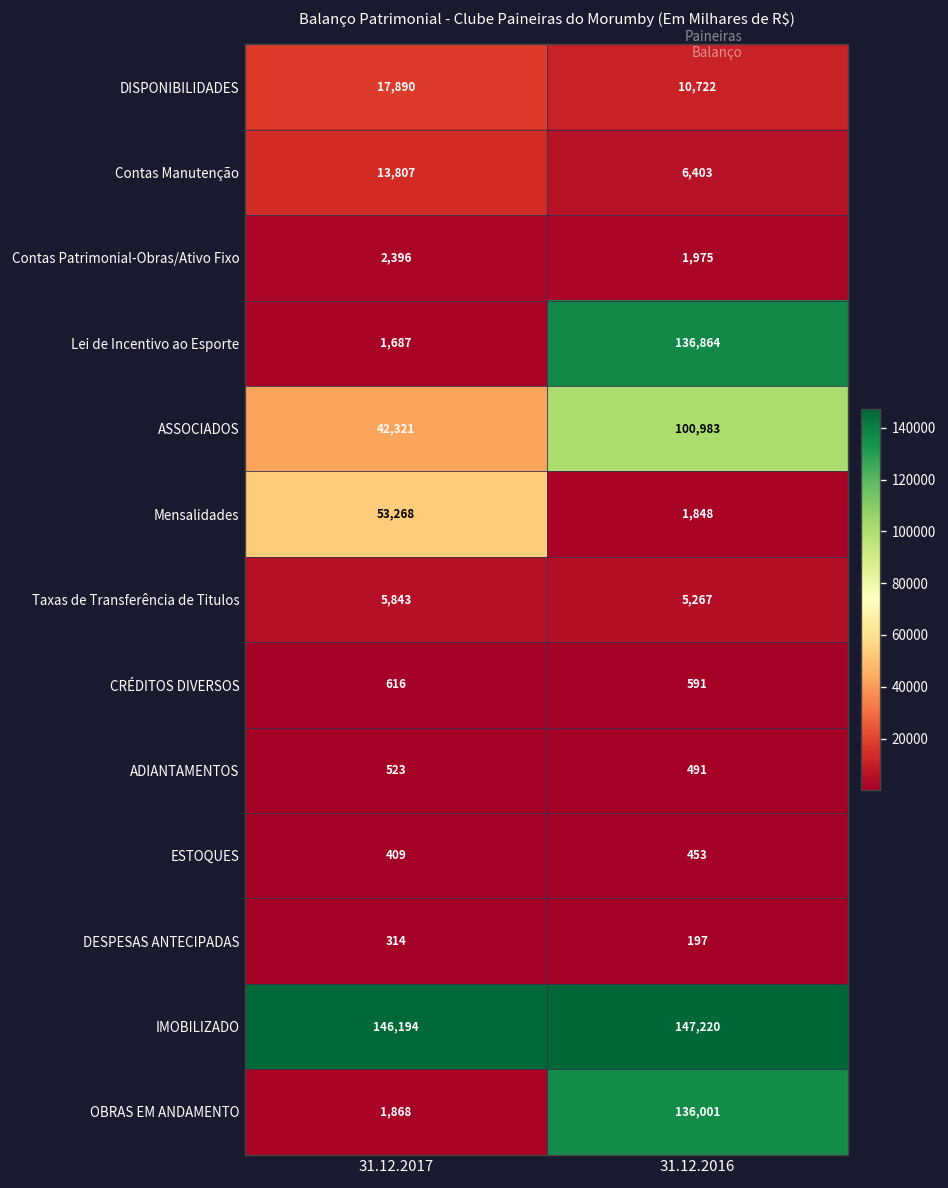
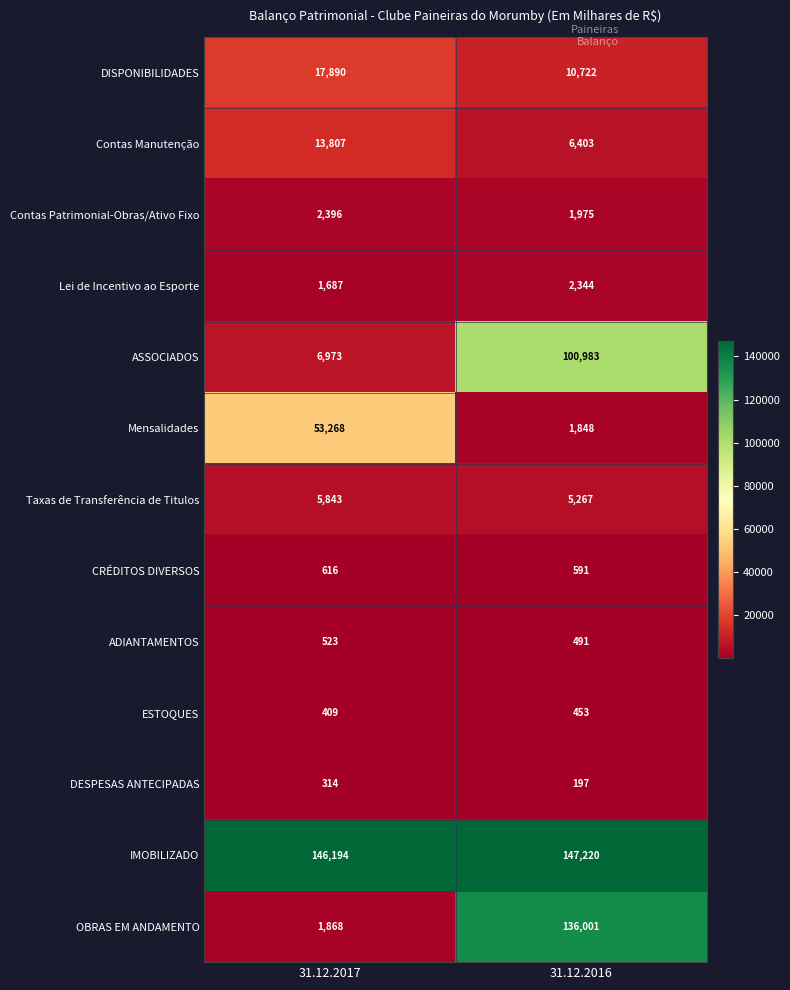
Lei de Incentivo ao Esporte, 31.12.2016: 136,864 -> 2,344
ASSOCIADOS, 31.12.2017: 42,321 -> 6,973
